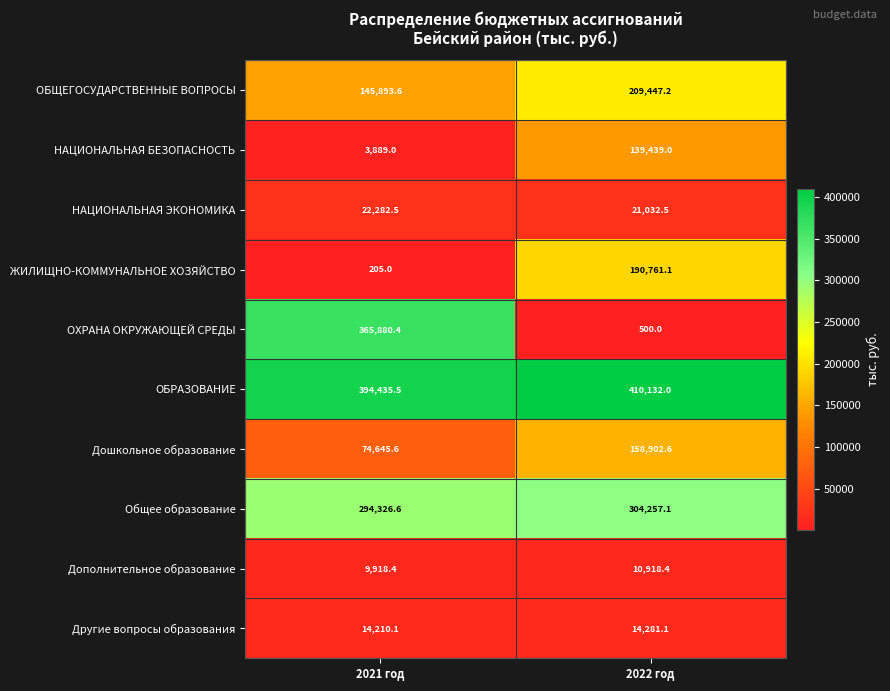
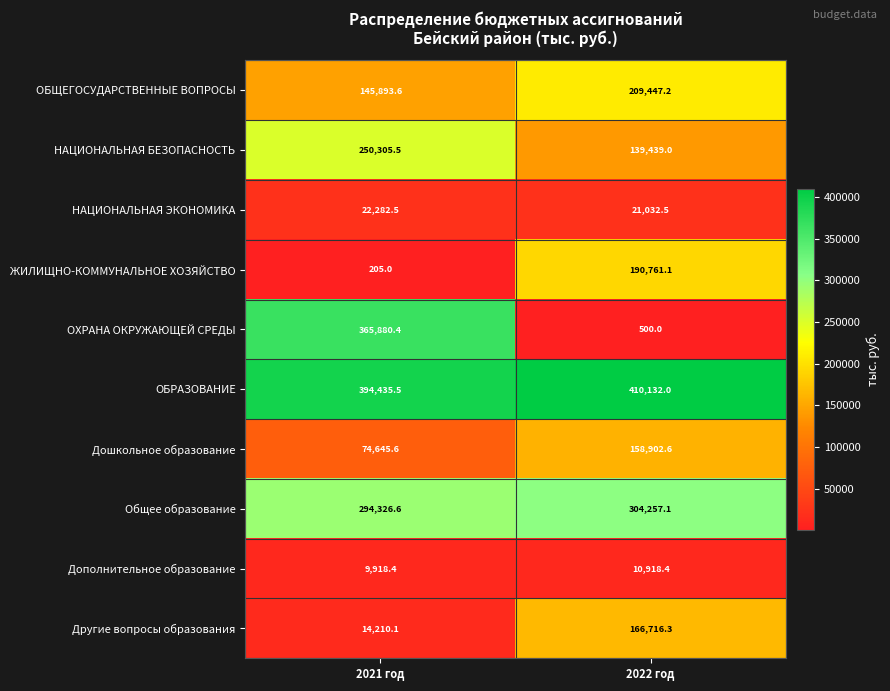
НАЦИОНАЛЬНАЯ БЕЗОПАСНОСТЬ, 2021 год: 3,889.0 -> 250,305.5
Другие вопросы образования, 2022 год: 14,281.1 -> 166,716.3
